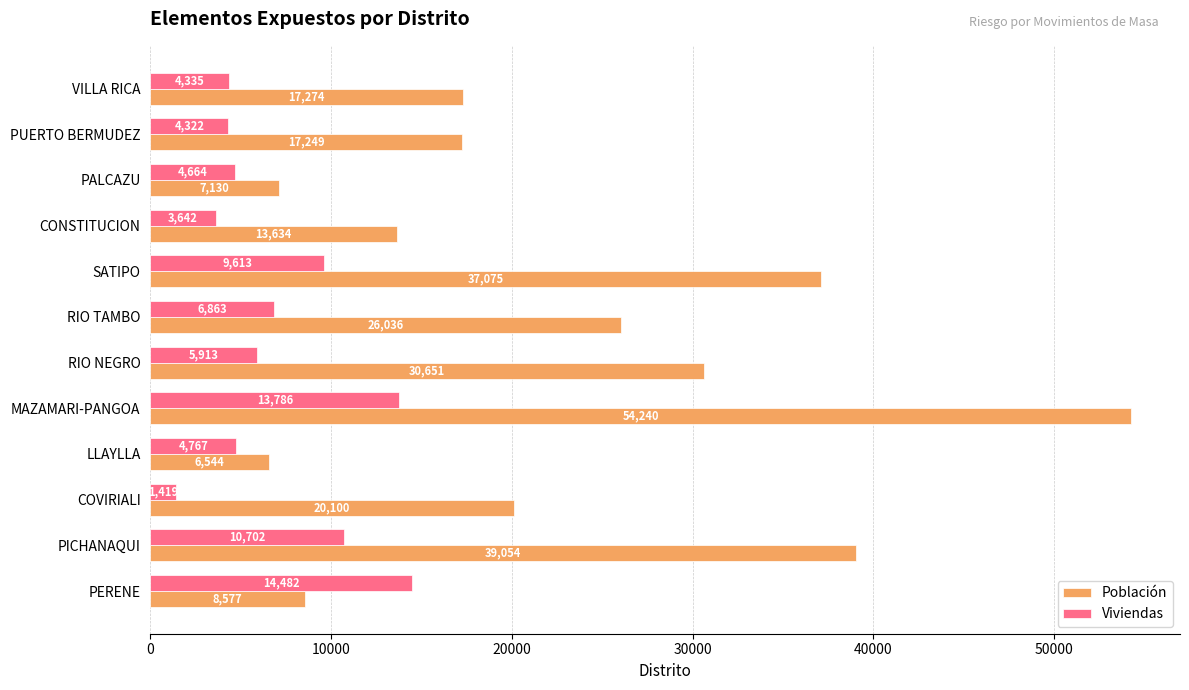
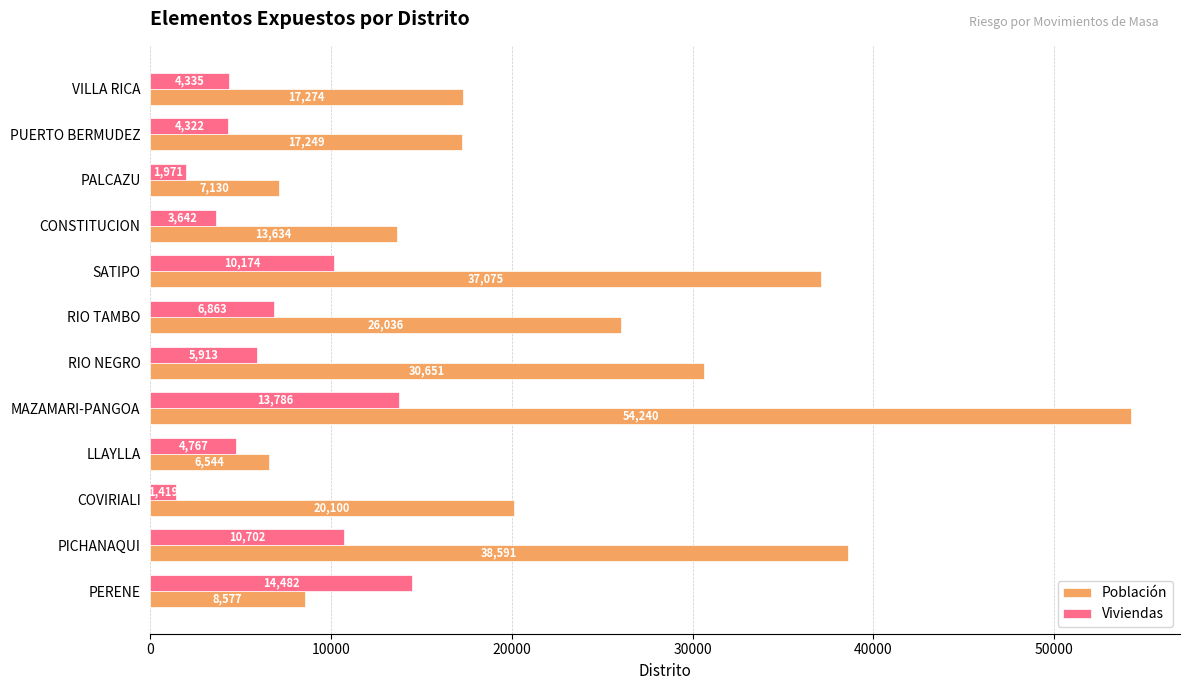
Viviendas, PALCAZU: 4,664 -> 1,971
Viviendas, SATIPO: 9,613 -> 10,174
Población, PICHANAQUI: 39,054 -> 38,591
